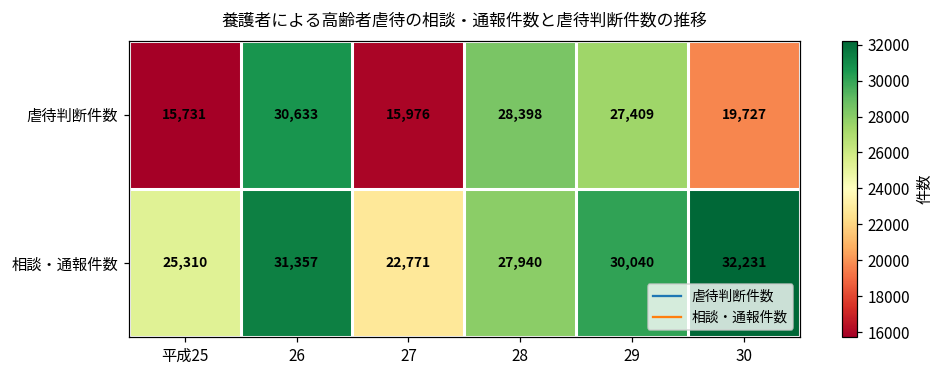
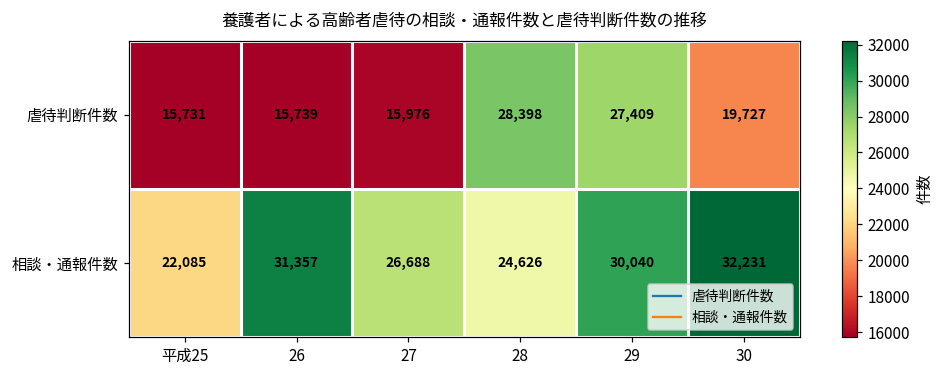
虐待判断件数, 26: 30,633 -> 15,739
相談・通報件数, 平成25: 25,310 -> 22,085
相談・通報件数, 27: 22,771 -> 26,688
相談・通報件数, 28: 27,940 -> 24,626
